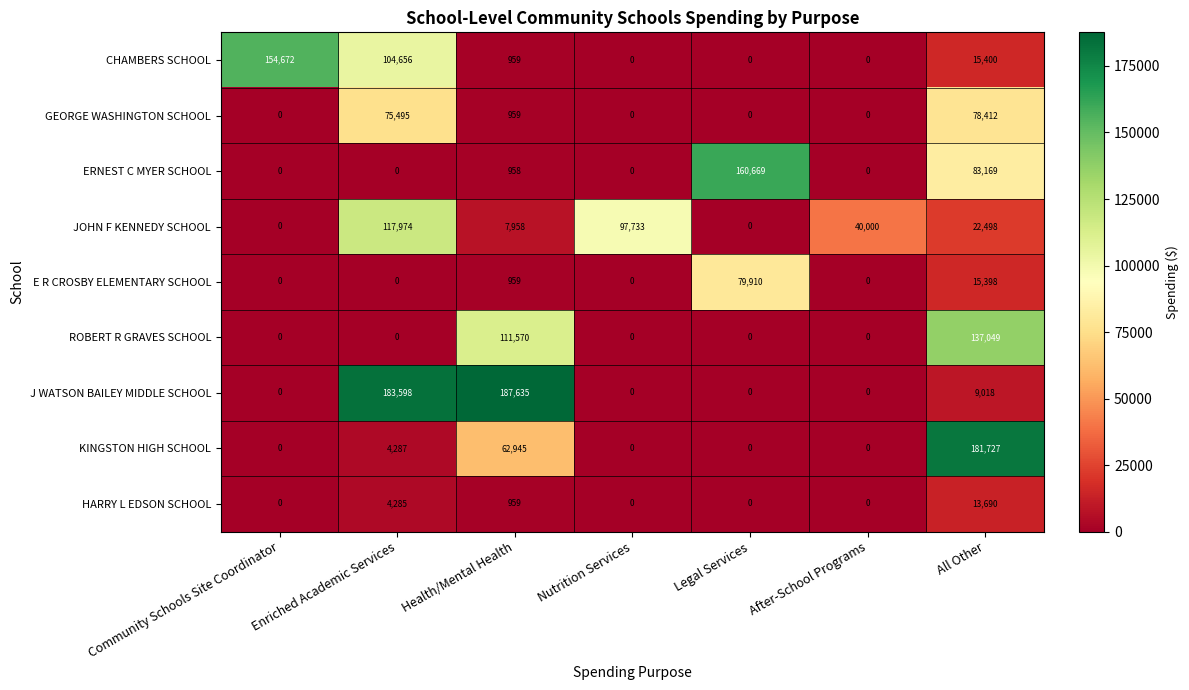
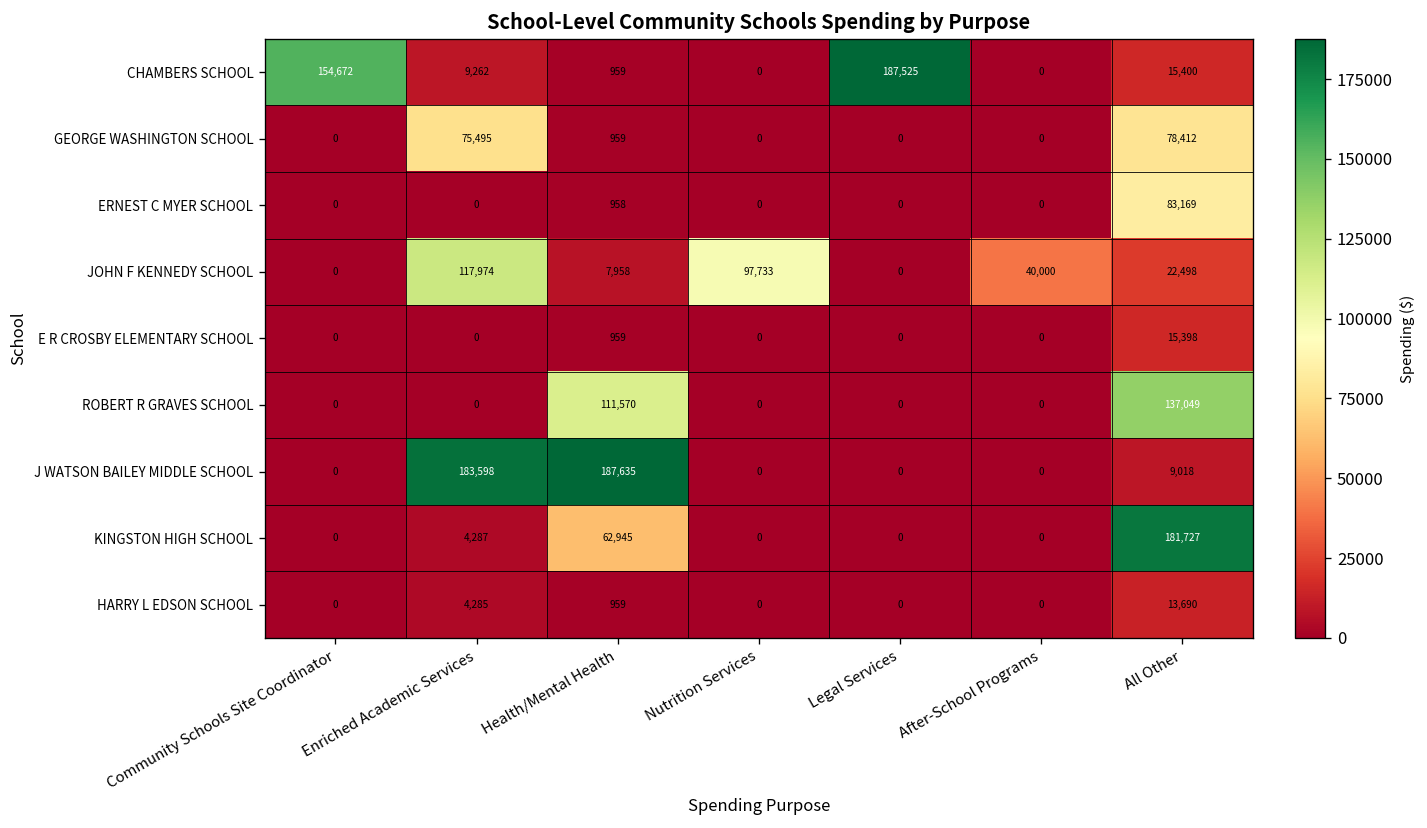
CHAMBERS SCHOOL, Enriched Academic Services: 104,656 -> 9,262
CHAMBERS SCHOOL, Legal Services: 0 -> 187,525
ERNEST C MYER SCHOOL, Legal Services: 160,669 -> 0
E R CROSBY ELEMENTARY SCHOOL, Legal Services: 79,910 -> 0
